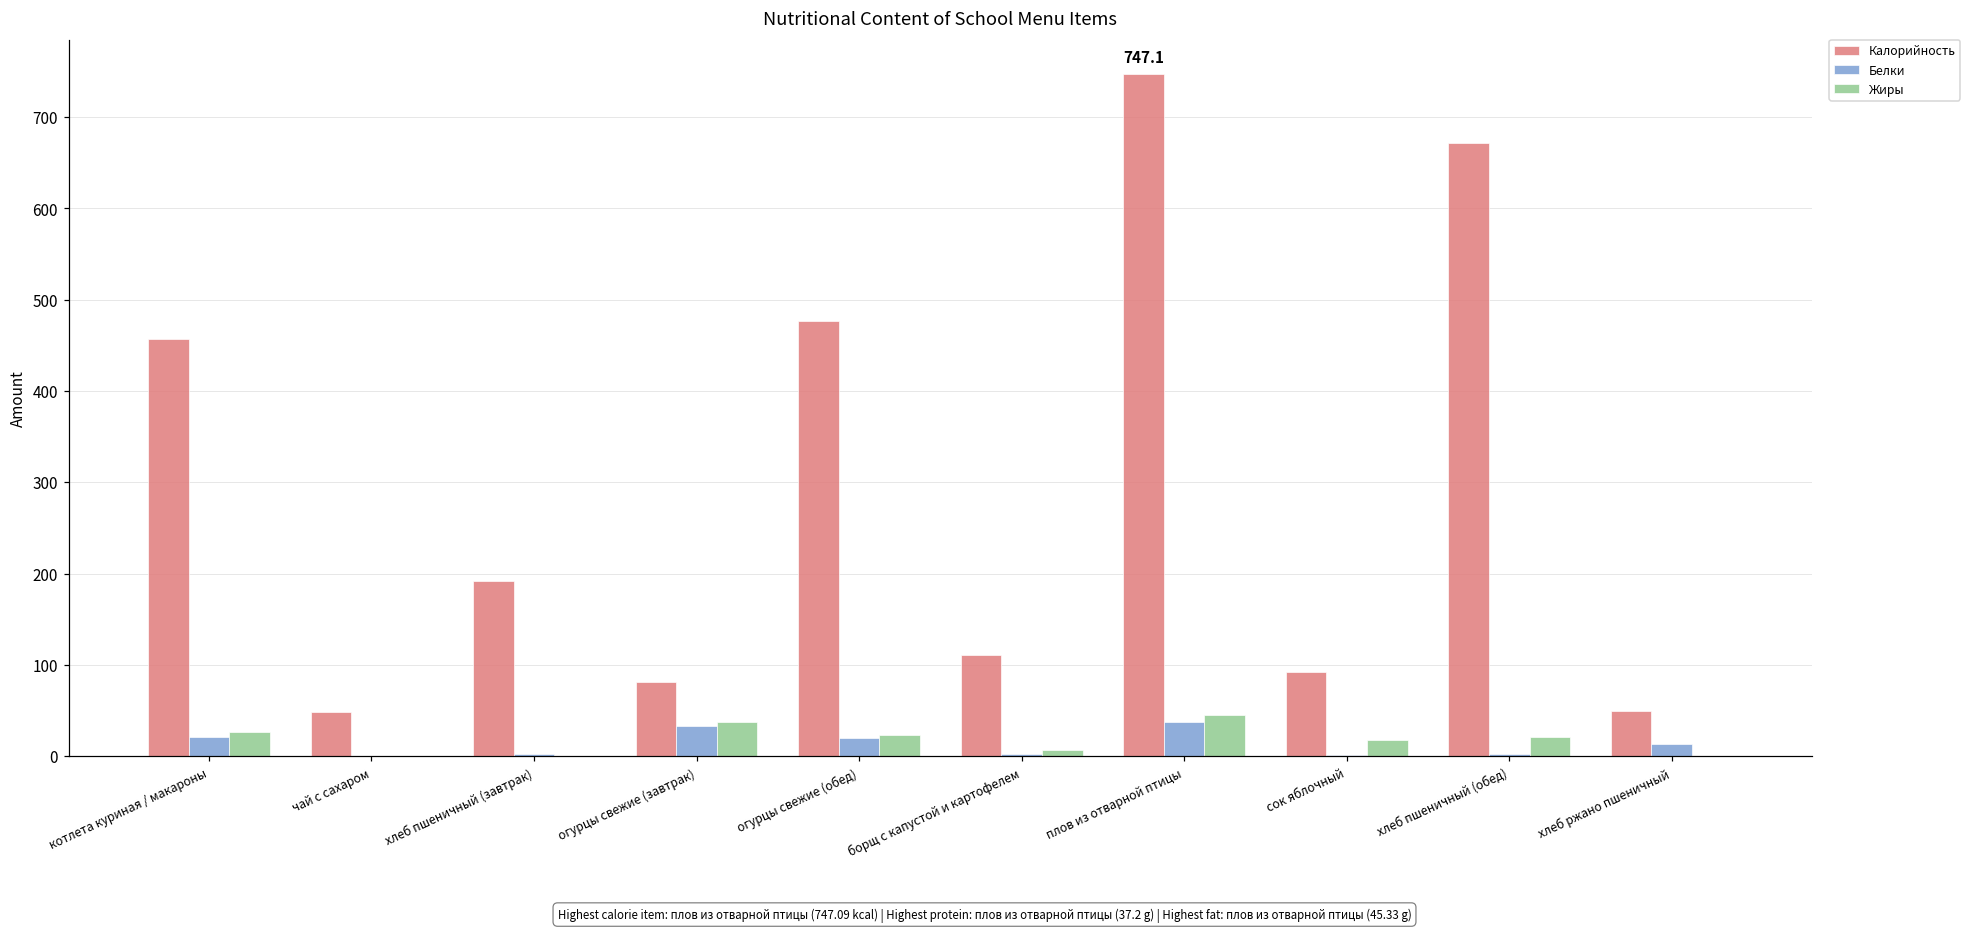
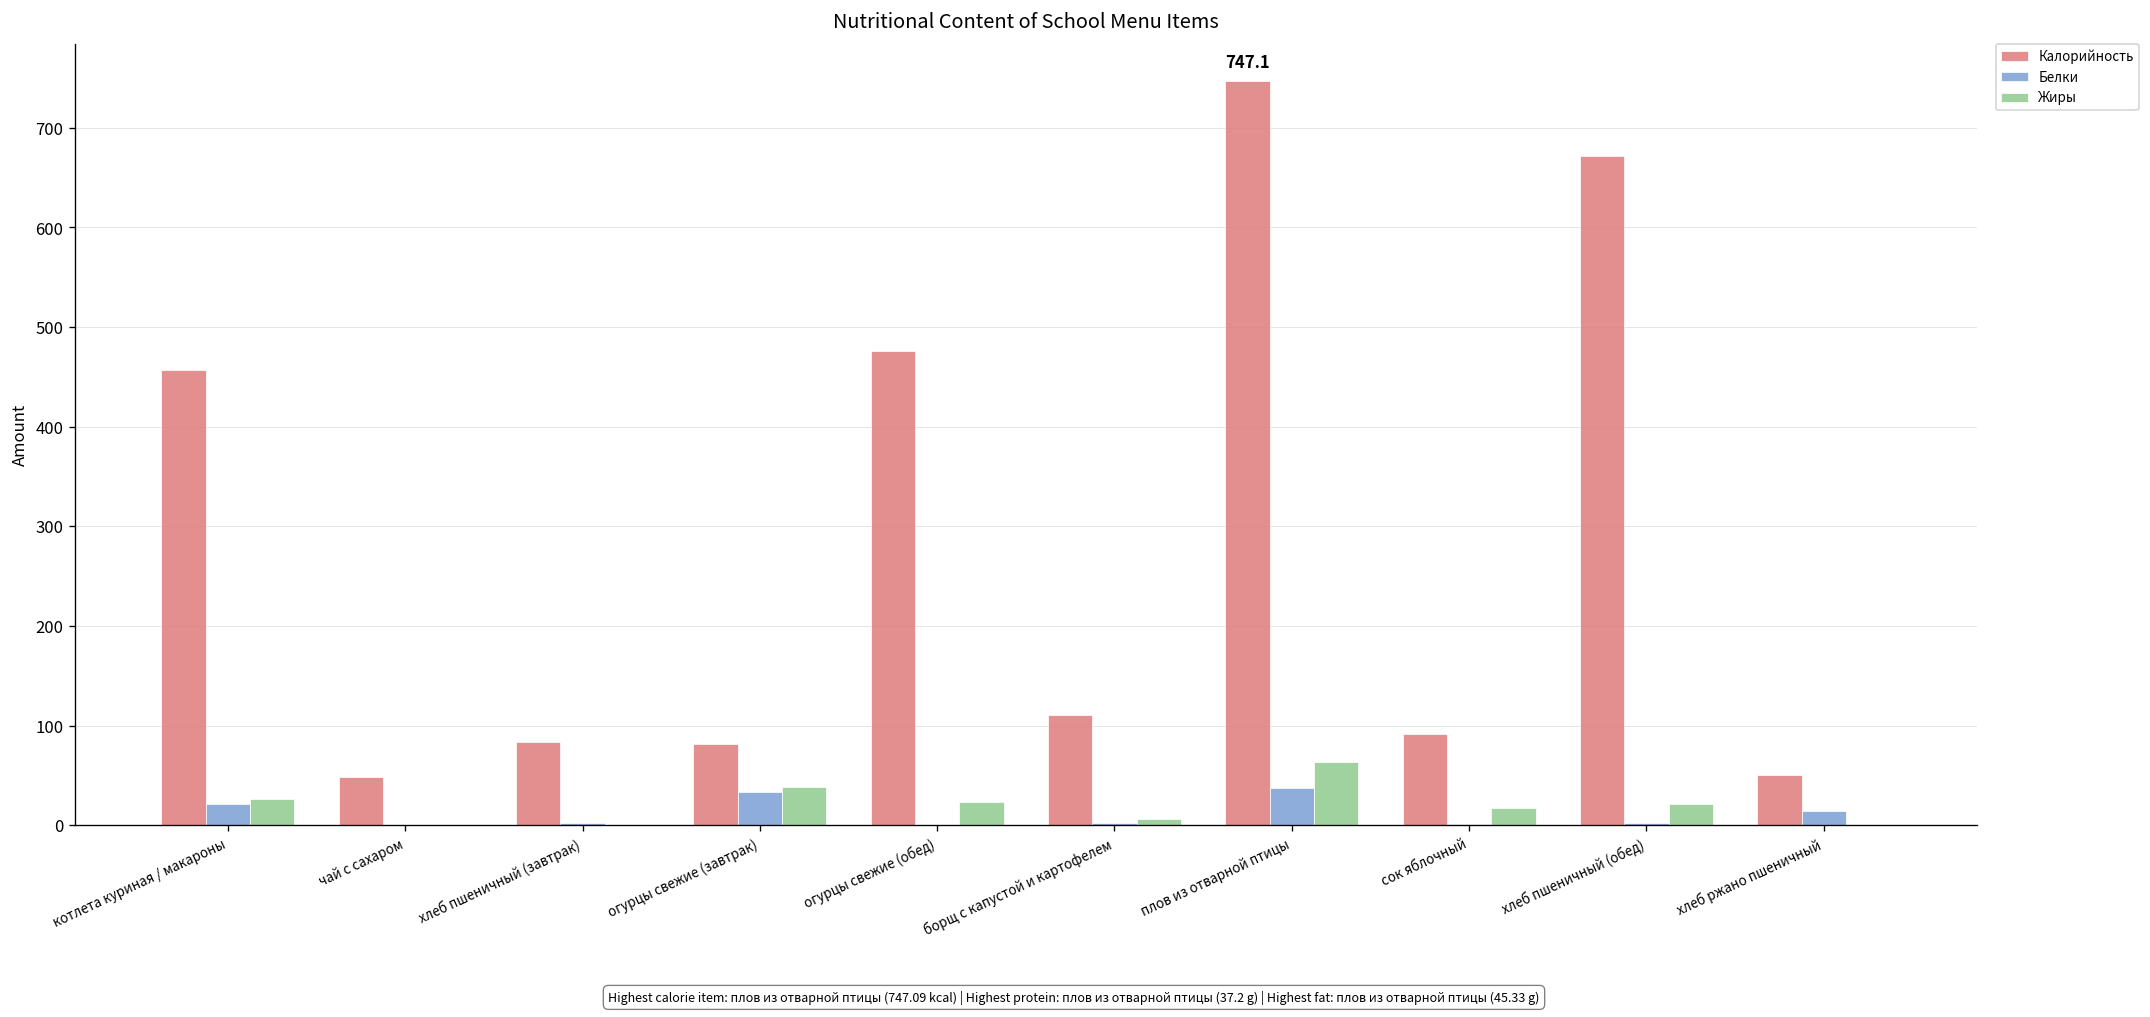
Калорийность, хлеб пшеничный (завтрак): 190 -> 80
Белки, огурцы свежие (обед): 20 -> 0
Жиры, плов из отварной птицы: 50 -> 60
